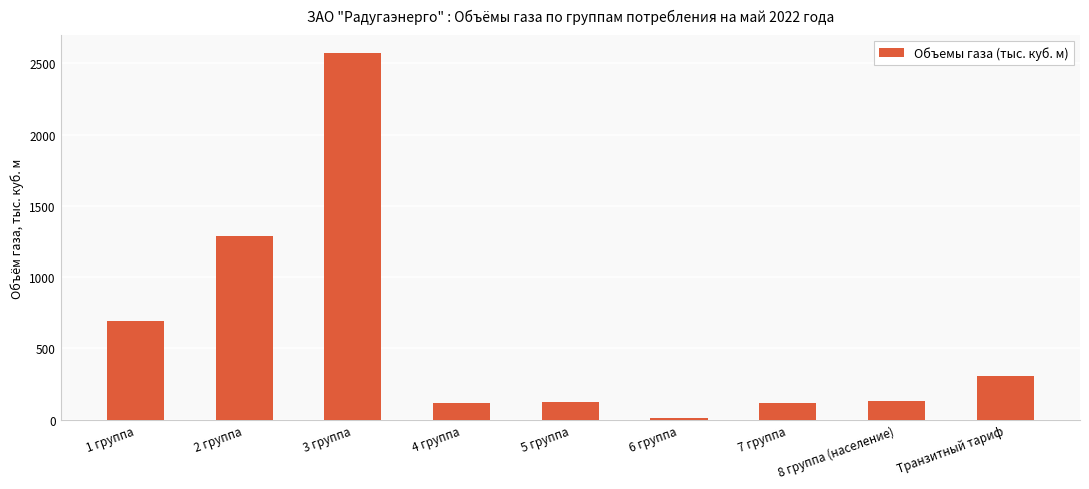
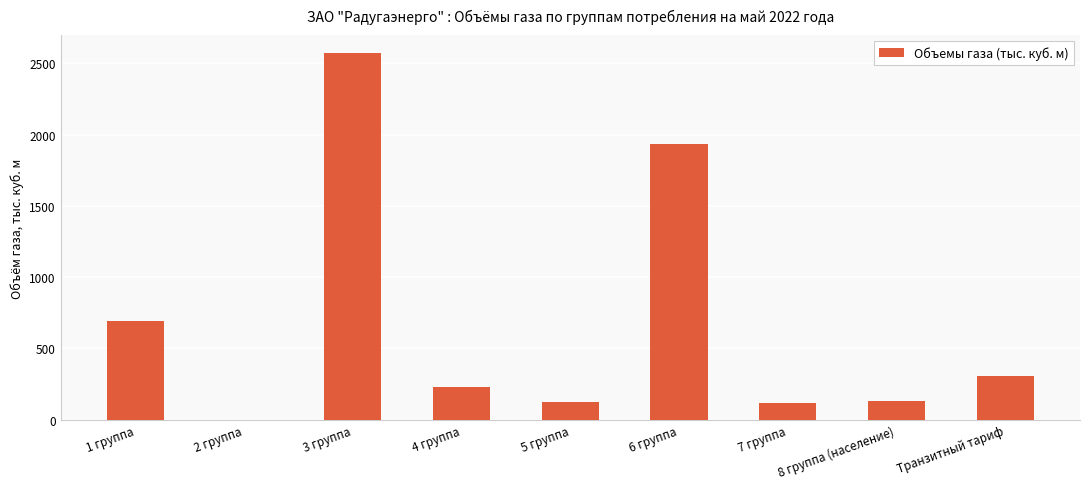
2 группа: 1290 -> 0
4 группа: 120 -> 230
6 группа: 10 -> 1940
